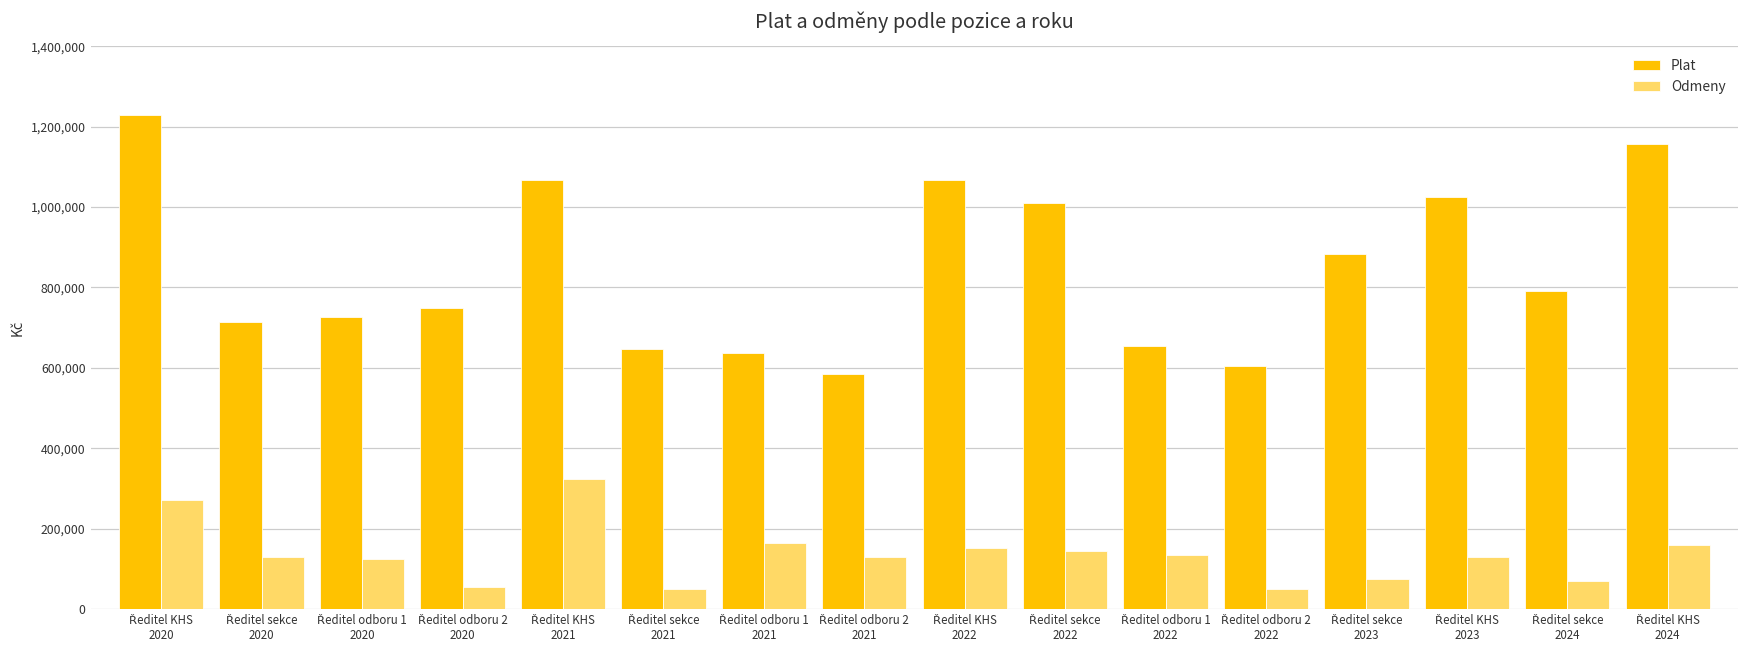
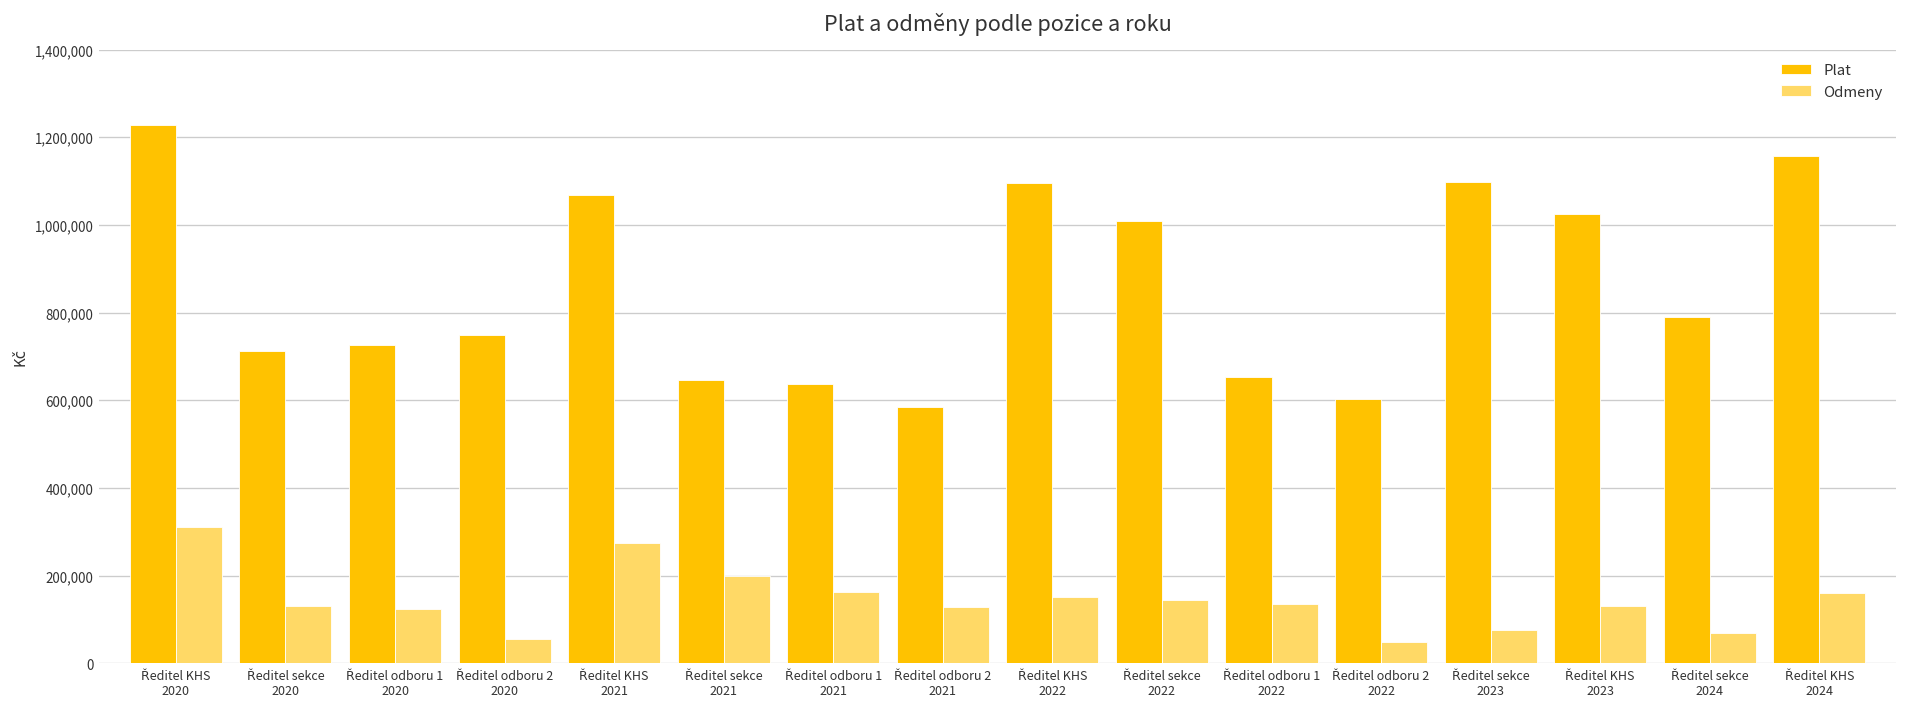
Odmeny, Ředitel KHS 2020: 270,000 -> 310,000
Odmeny, Ředitel KHS 2021: 320,000 -> 270,000
Odmeny, Ředitel sekce 2021: 50,000 -> 200,000
Plat, Ředitel KHS 2022: 1,070,000 -> 1,100,000
Plat, Ředitel sekce 2023: 880,000 -> 1,100,000
